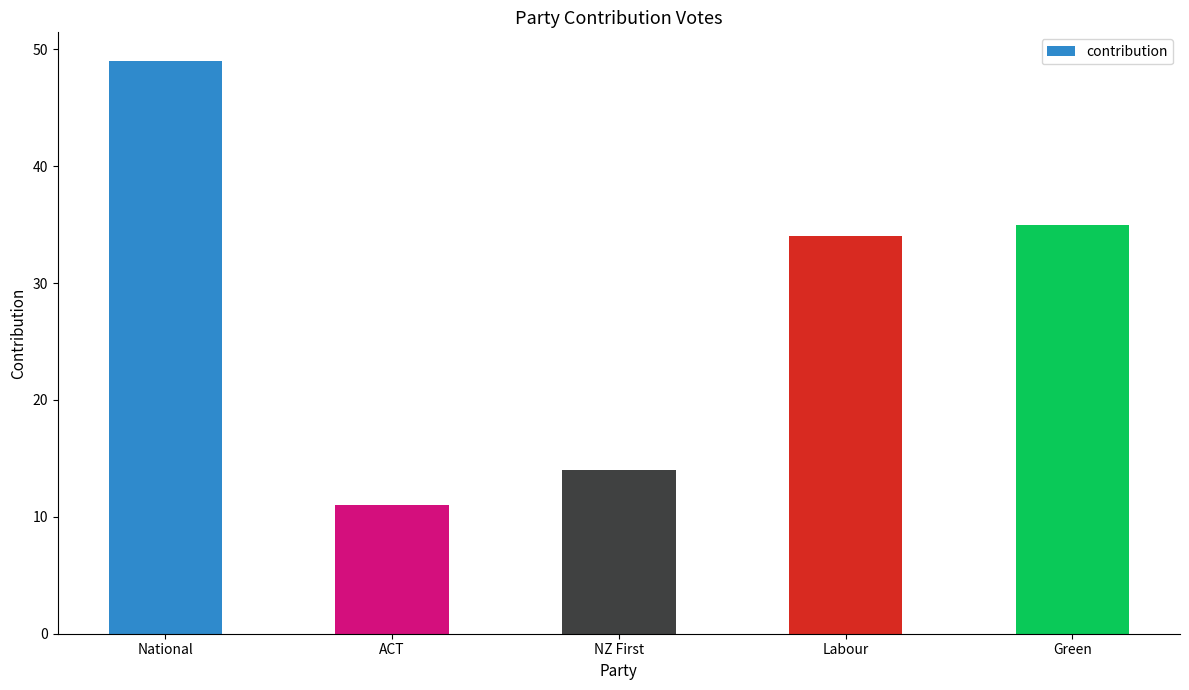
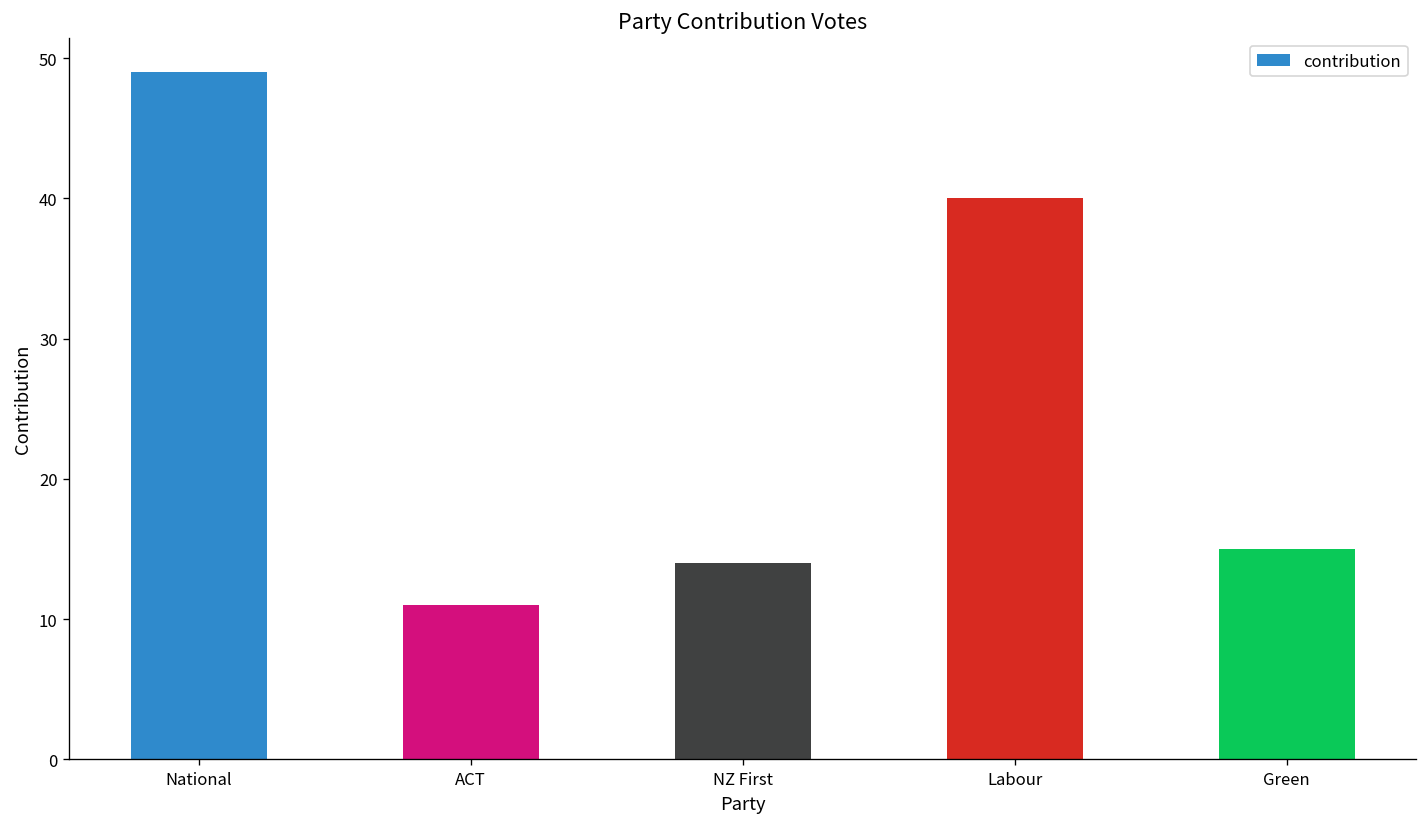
Labour: 34 -> 40
Green: 35 -> 15
